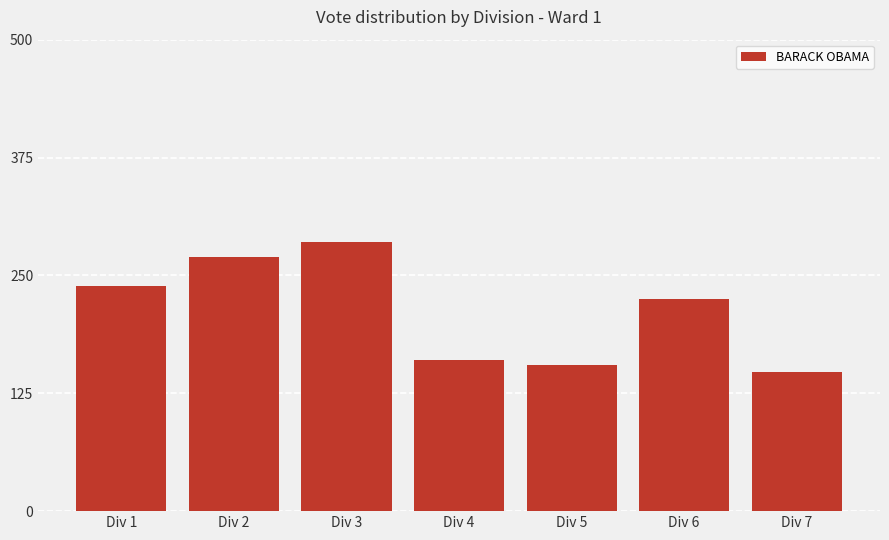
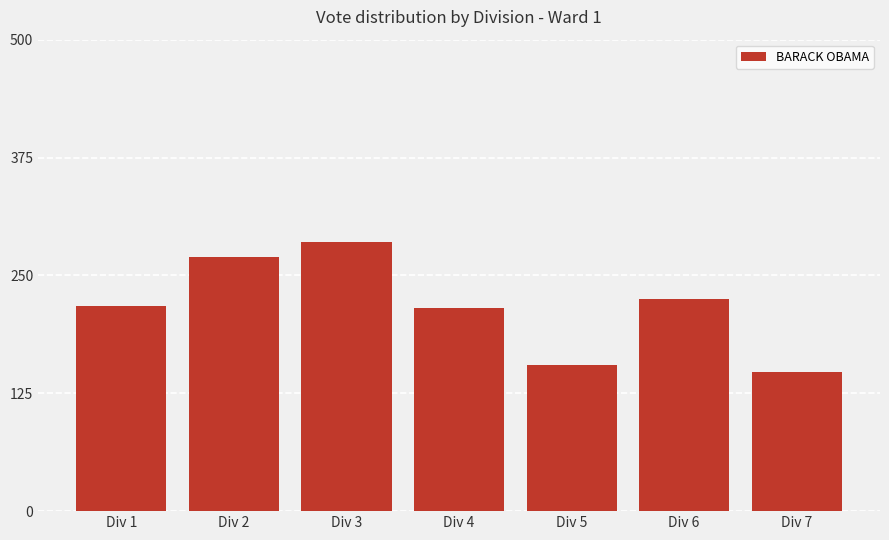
Div 1: 240 -> 220
Div 4: 160 -> 220
